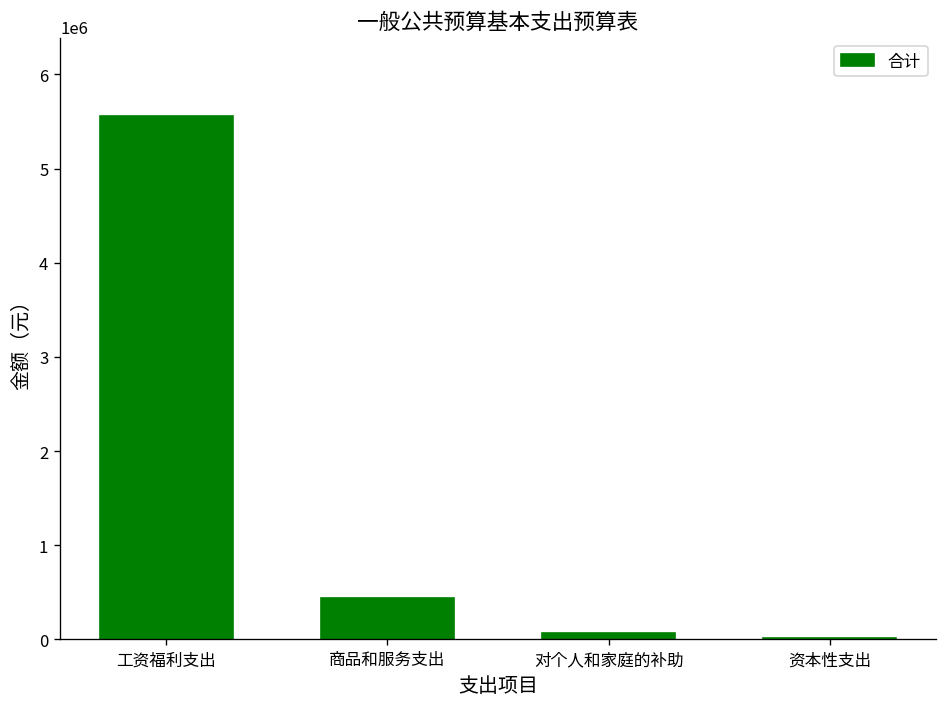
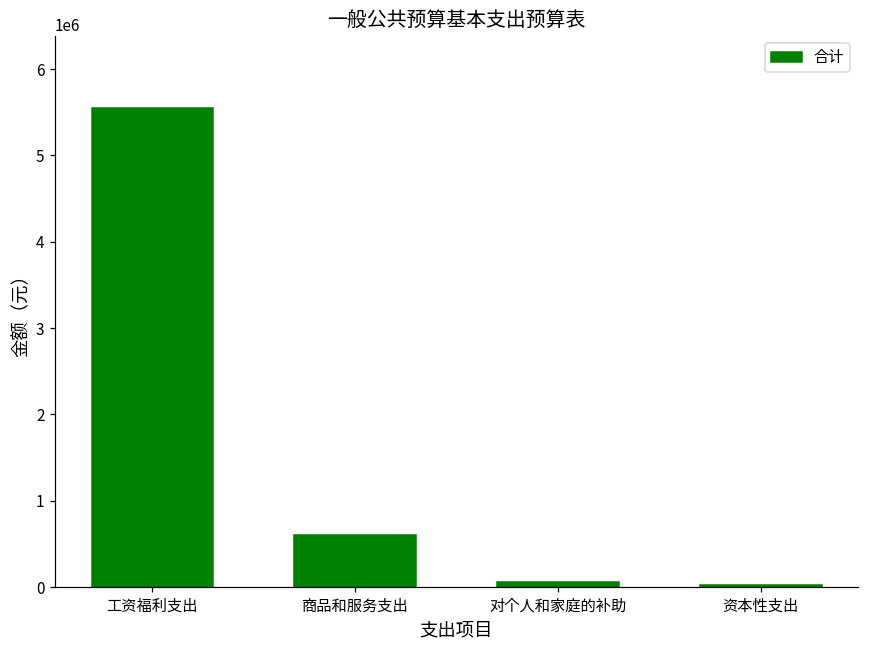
商品和服务支出: 400000 -> 600000
